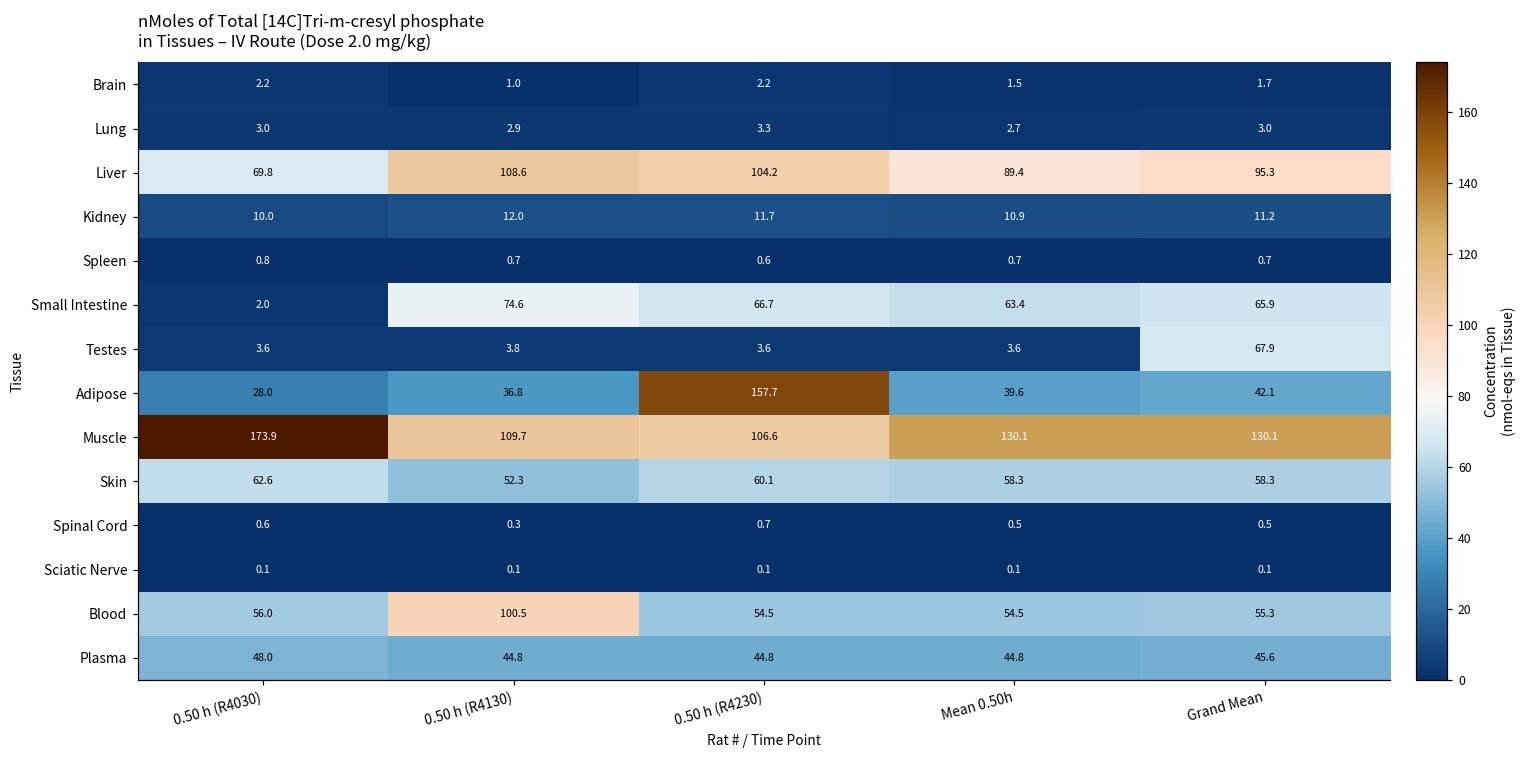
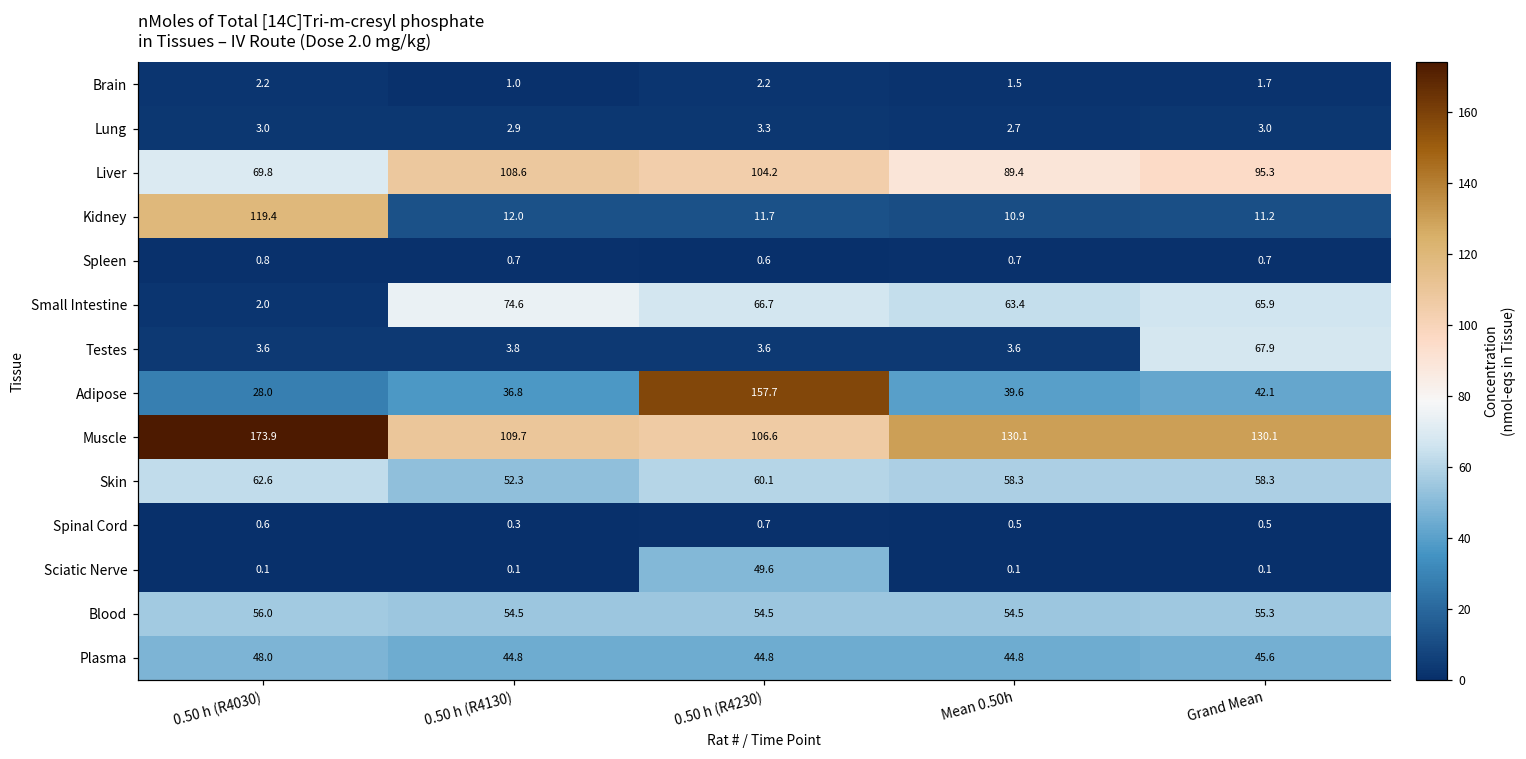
Kidney, 0.50 h (R4030): 10.0 -> 119.4
Sciatic Nerve, 0.50 h (R4230): 0.1 -> 49.6
Blood, 0.50 h (R4130): 100.5 -> 54.5
